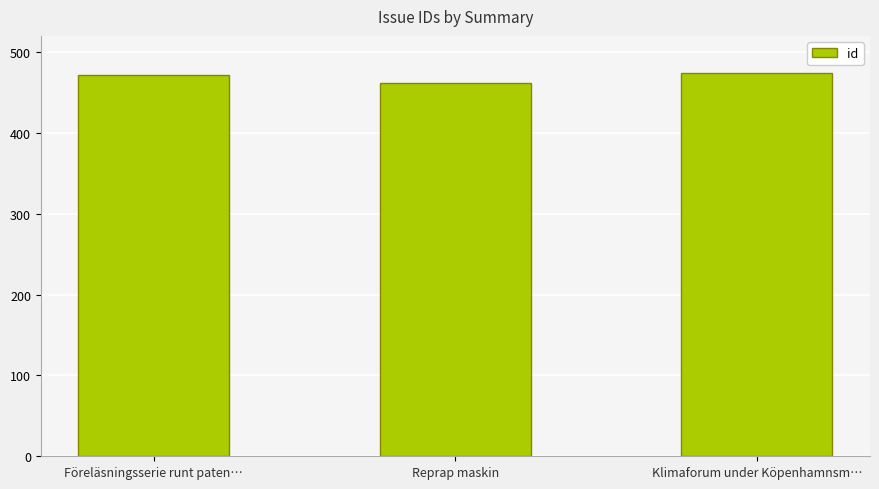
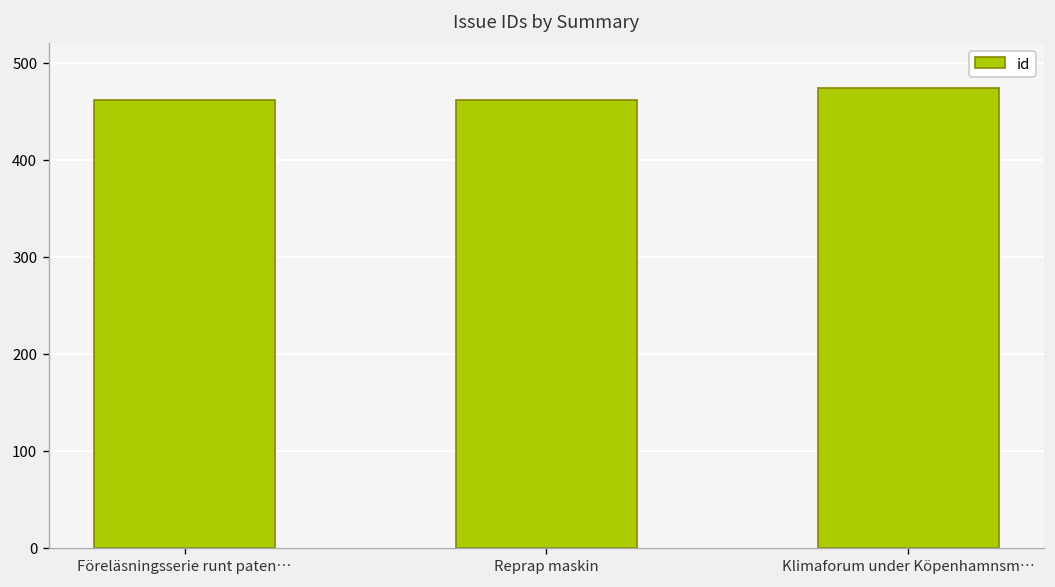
Föreläsningsserie runt paten…: 470 -> 460
